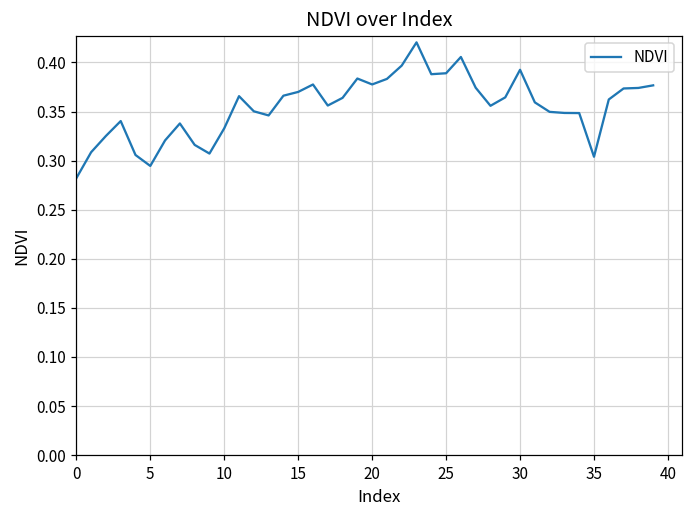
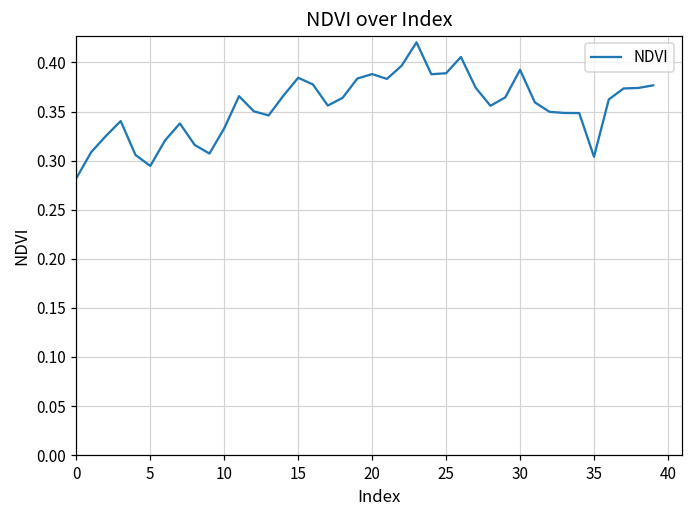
15: 0.37 -> 0.38
20: 0.38 -> 0.39
